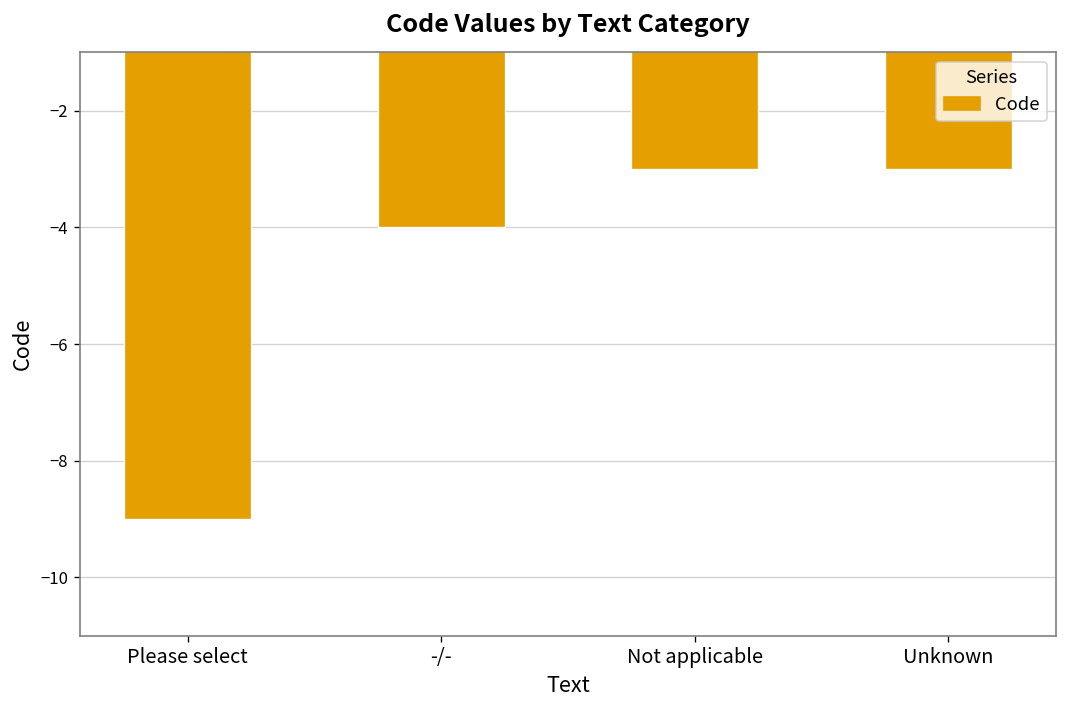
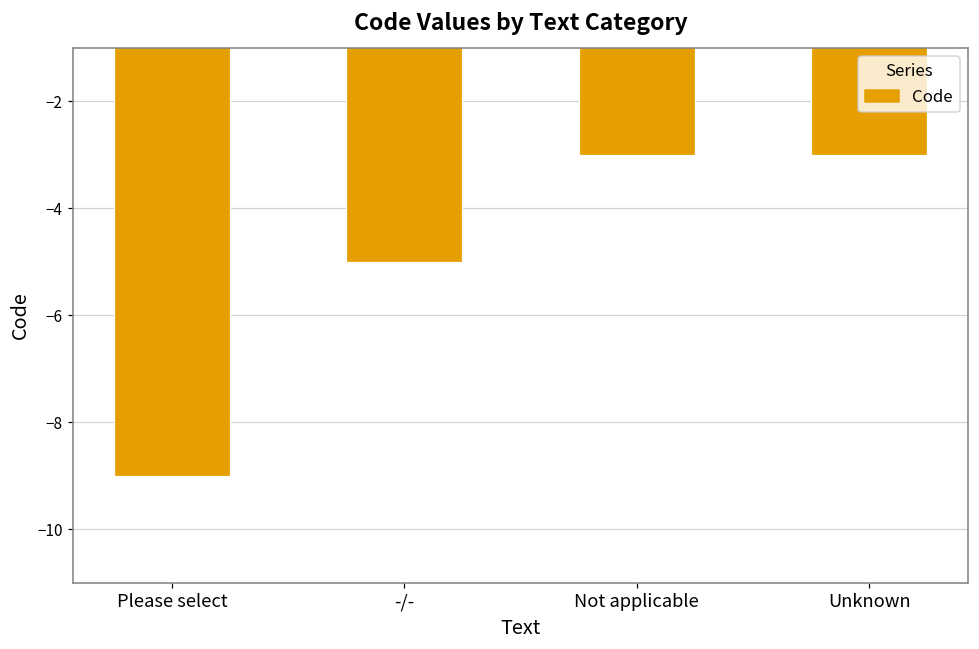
-/-: -4 -> -5
